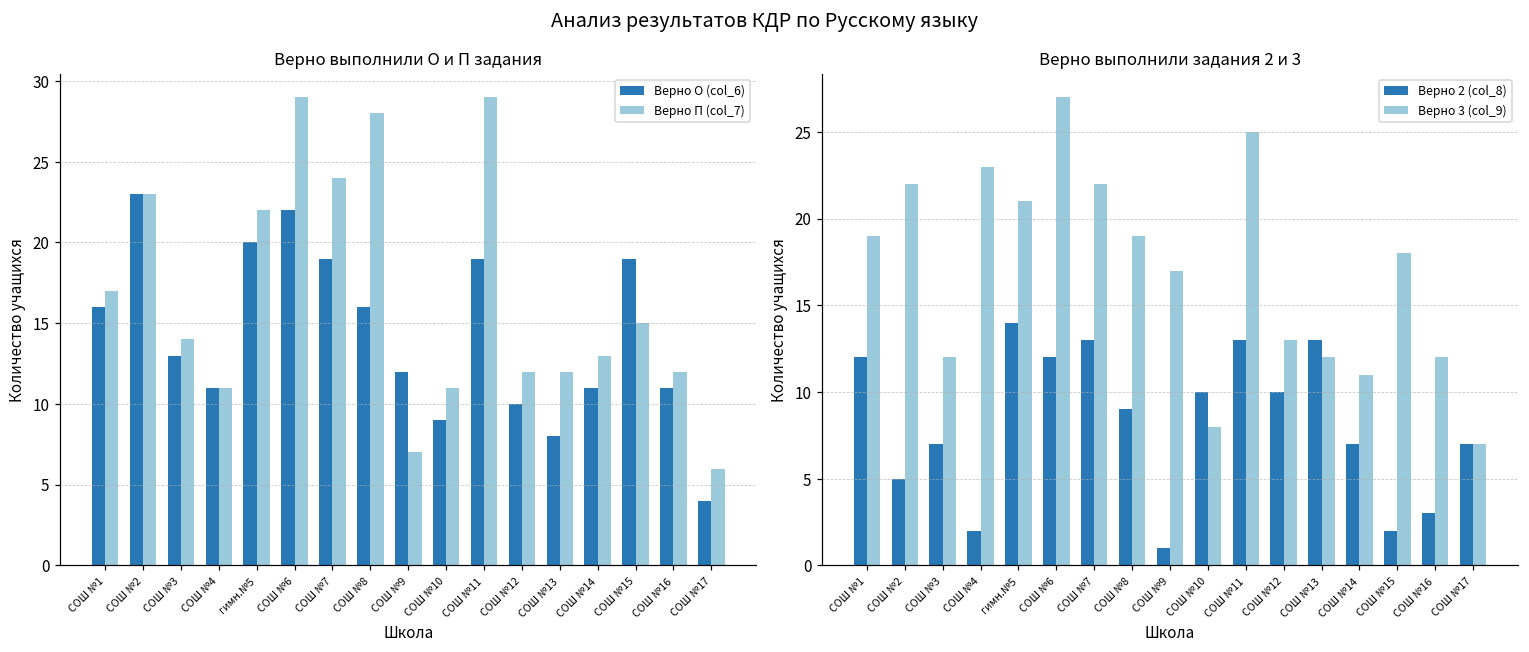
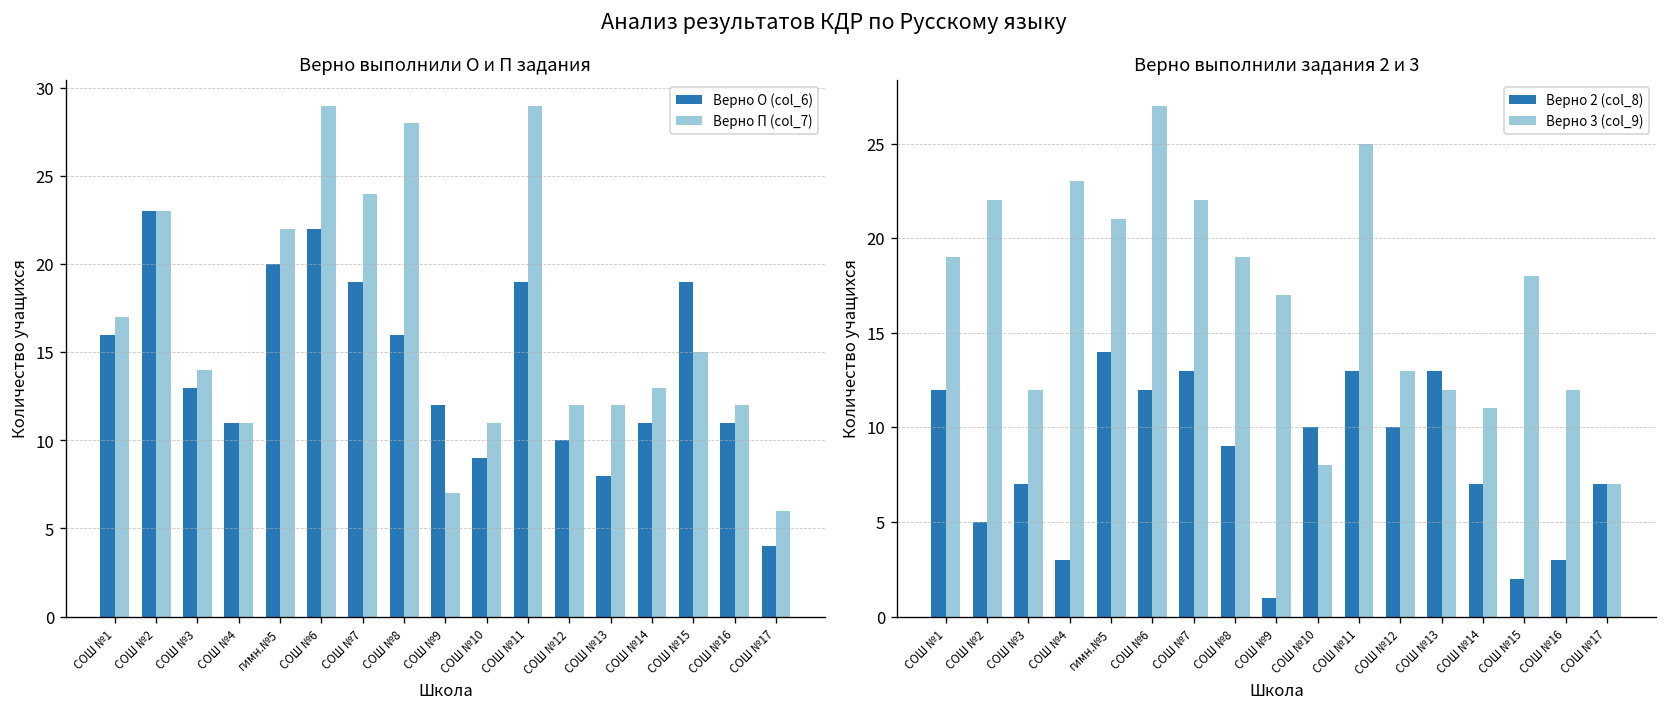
Верно выполнили задания 2 и 3, Верно 2 (col_8), СОШ №4: 2 -> 3
